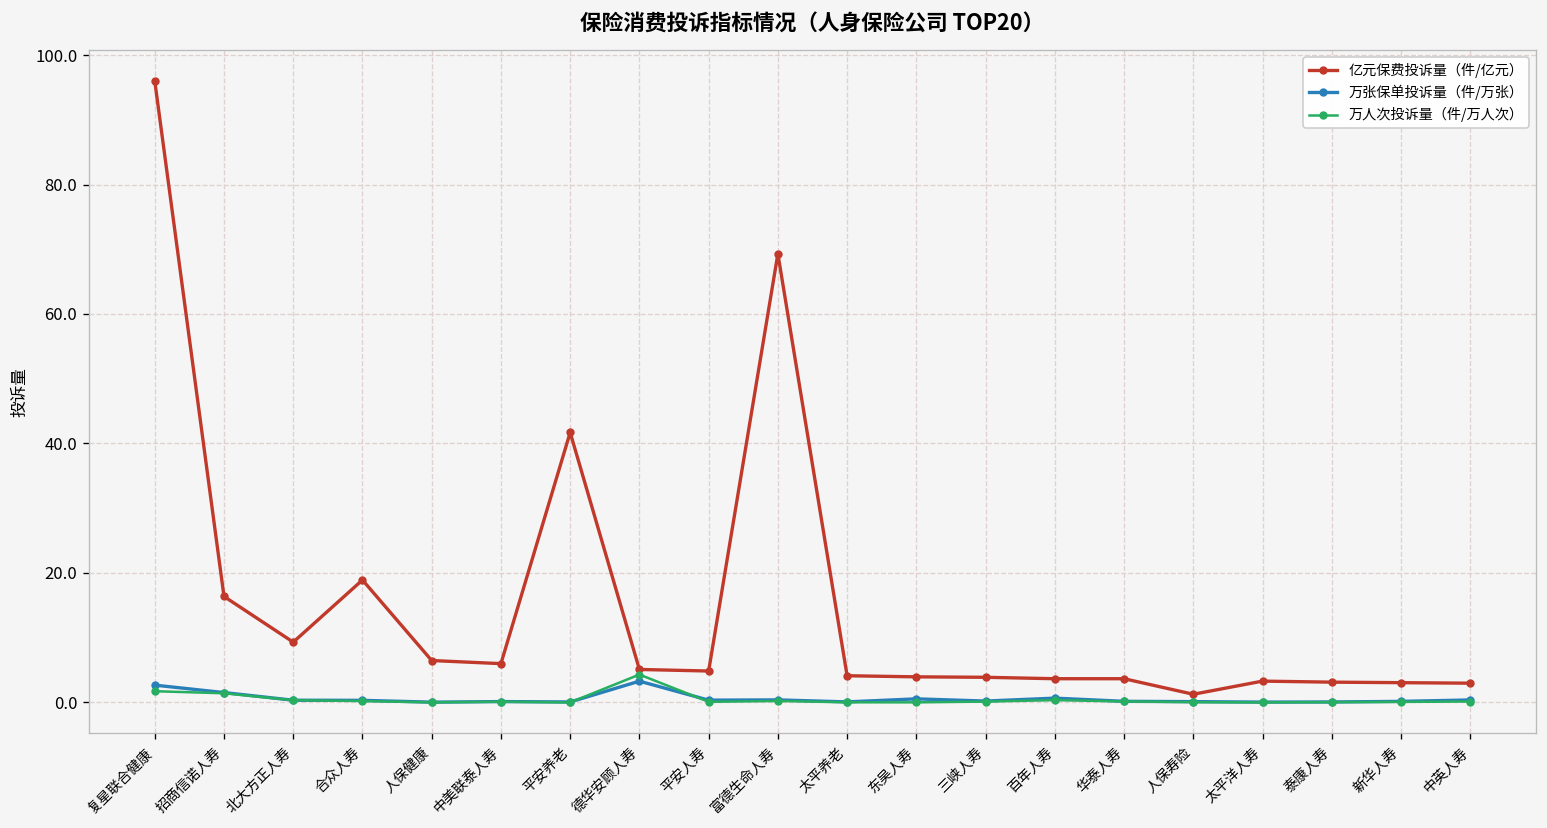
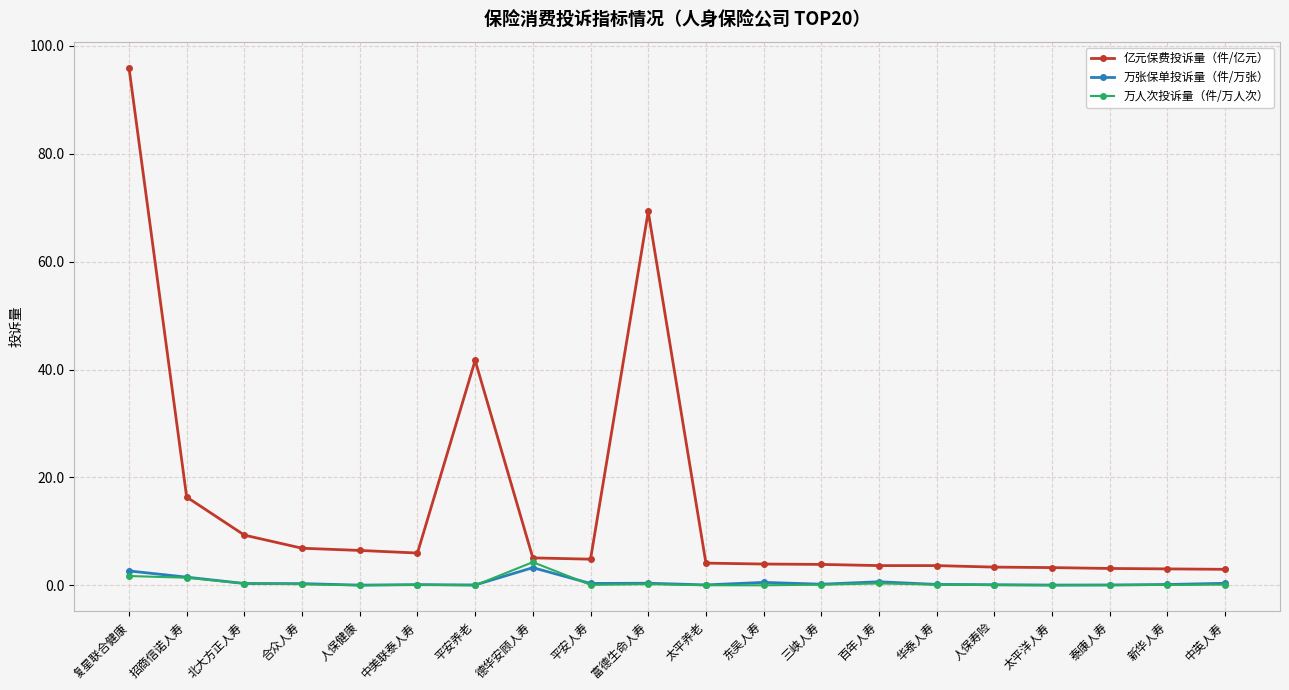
亿元保费投诉量（件/亿元）, 合众人寿: 19 -> 7
亿元保费投诉量（件/亿元）, 人保寿险: 1 -> 3
